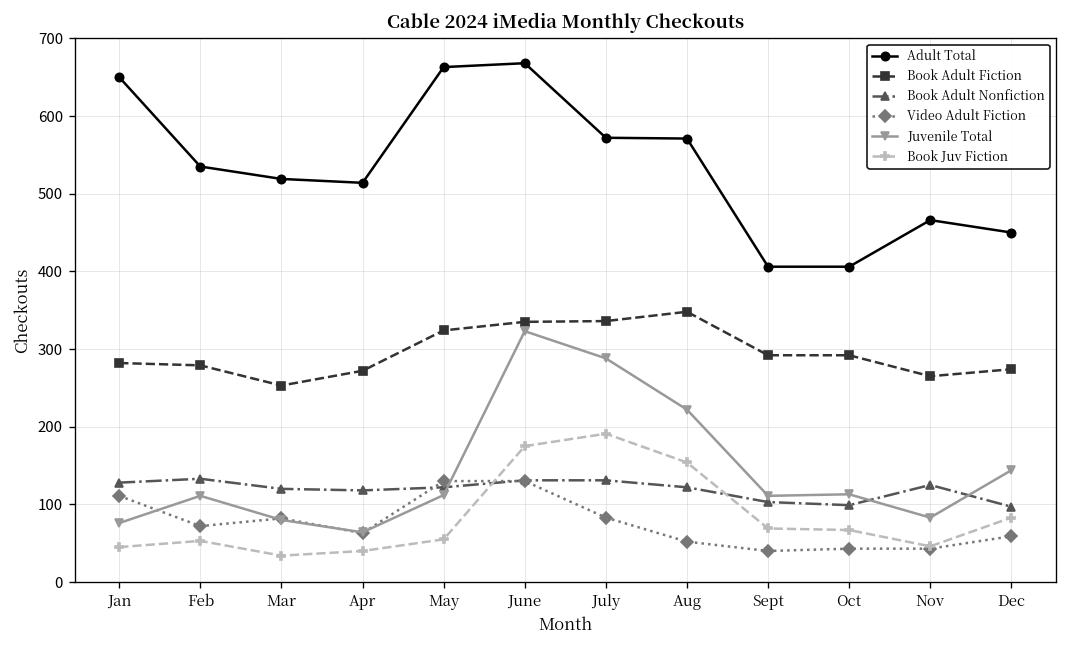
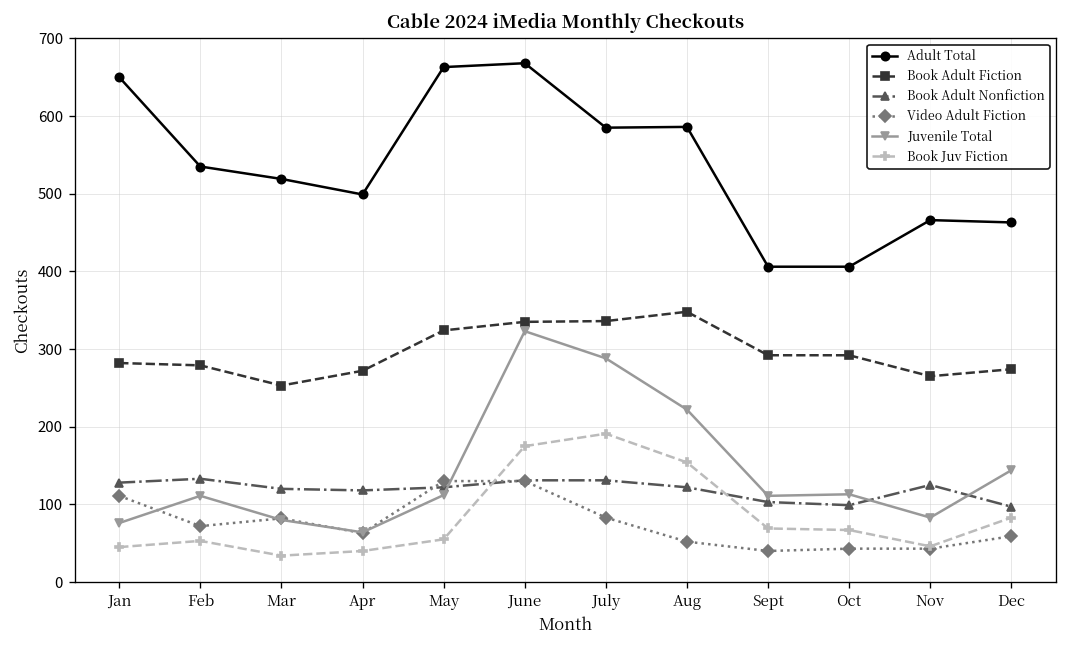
Adult Total, Apr: 510 -> 500
Adult Total, July: 570 -> 590
Adult Total, Aug: 570 -> 590
Adult Total, Dec: 450 -> 460
